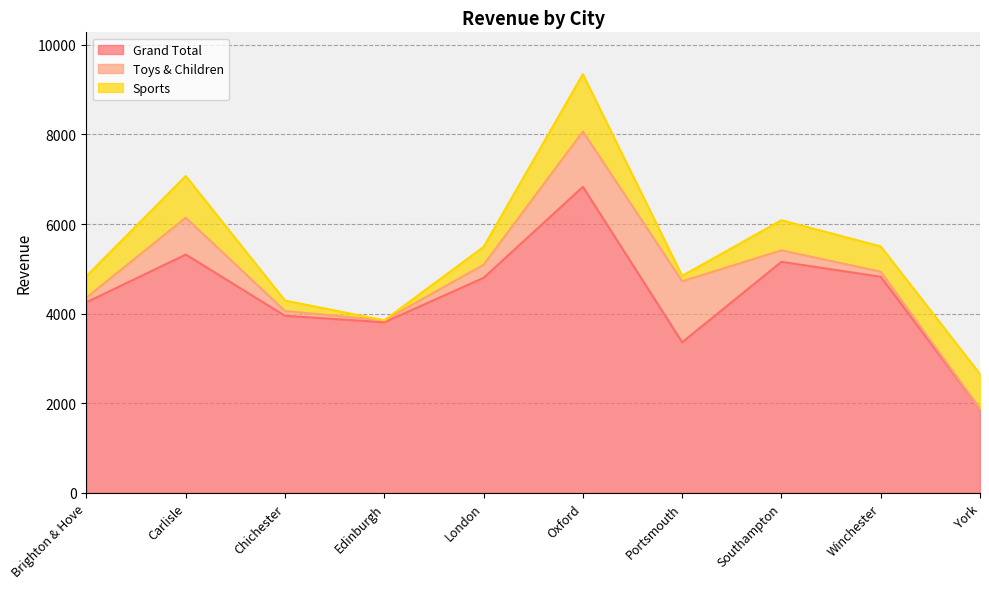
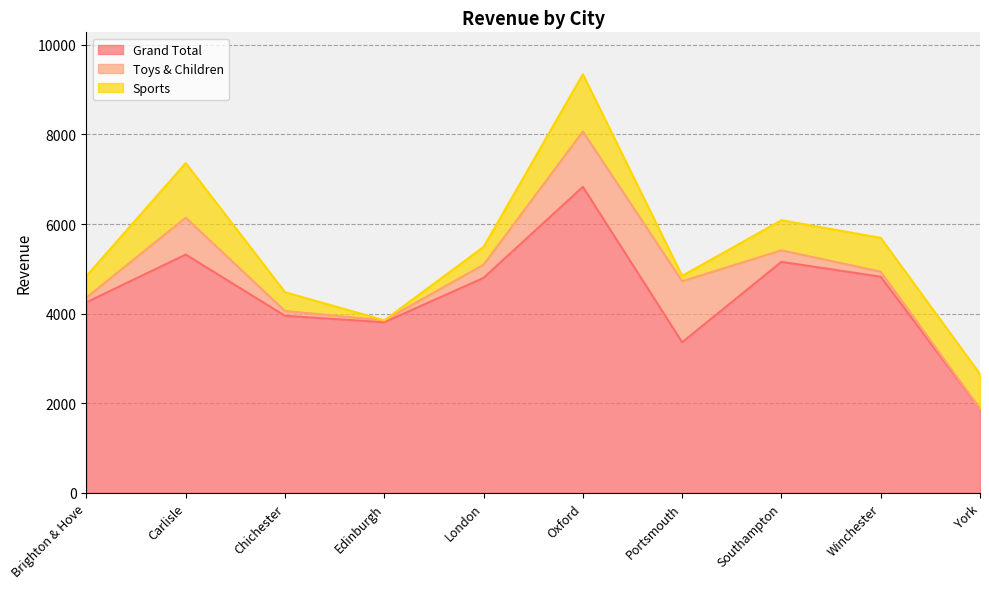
Sports, Carlisle: 900 -> 1200
Sports, Chichester: 200 -> 400
Sports, Winchester: 600 -> 800
